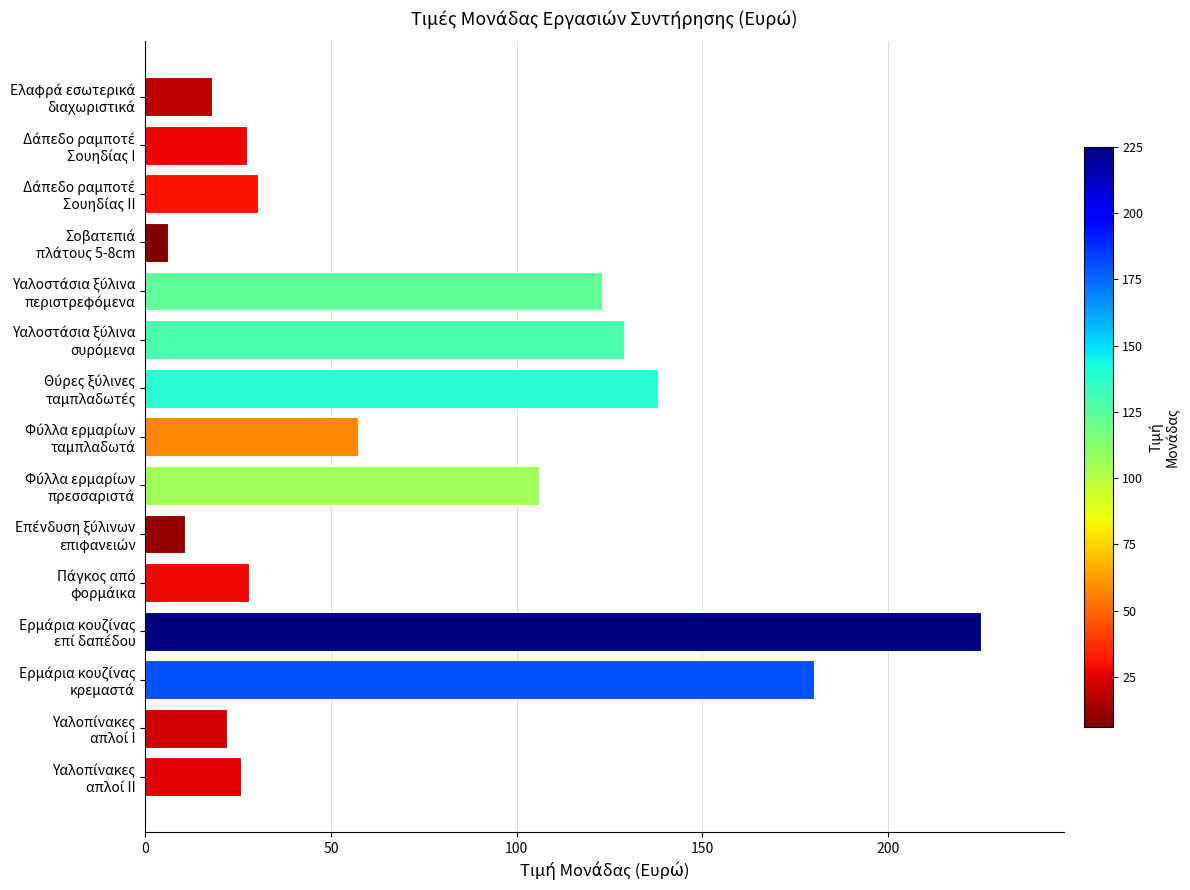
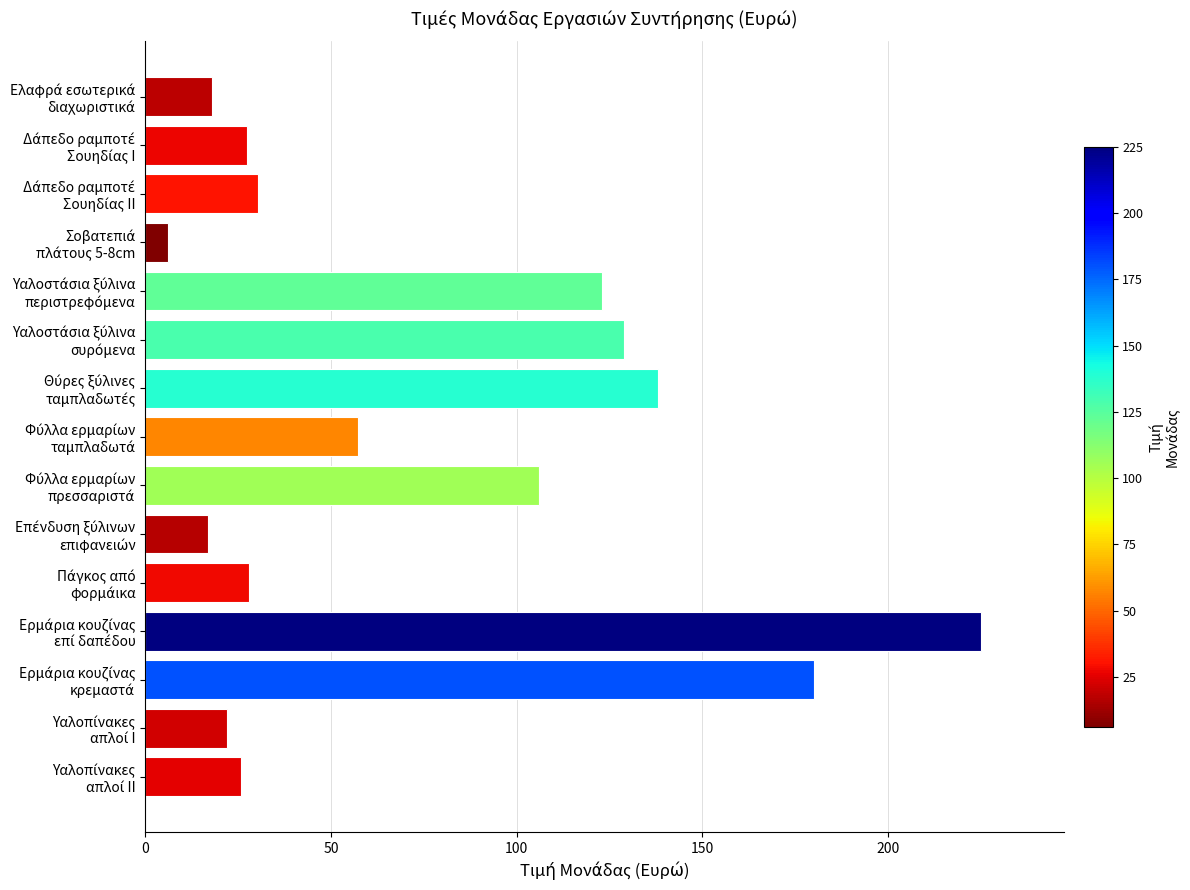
Επένδυση ξύλινων επιφανειών: 11 -> 17
